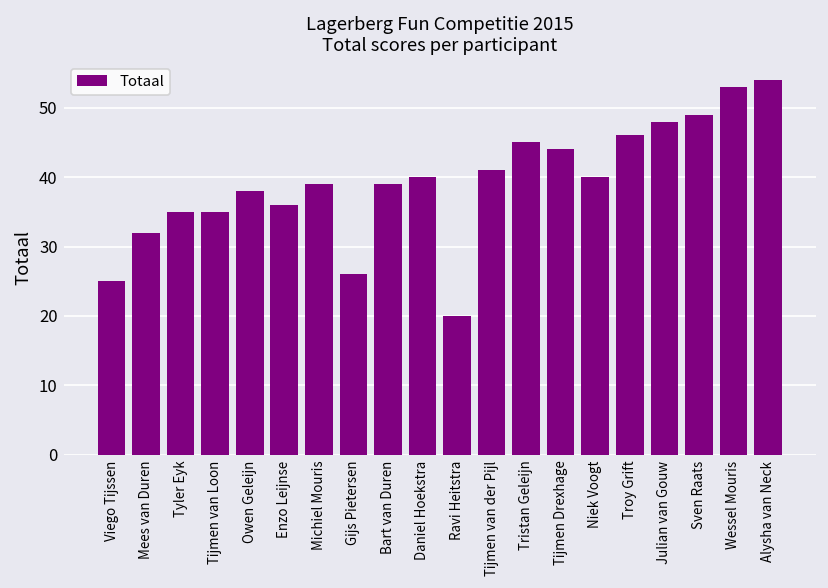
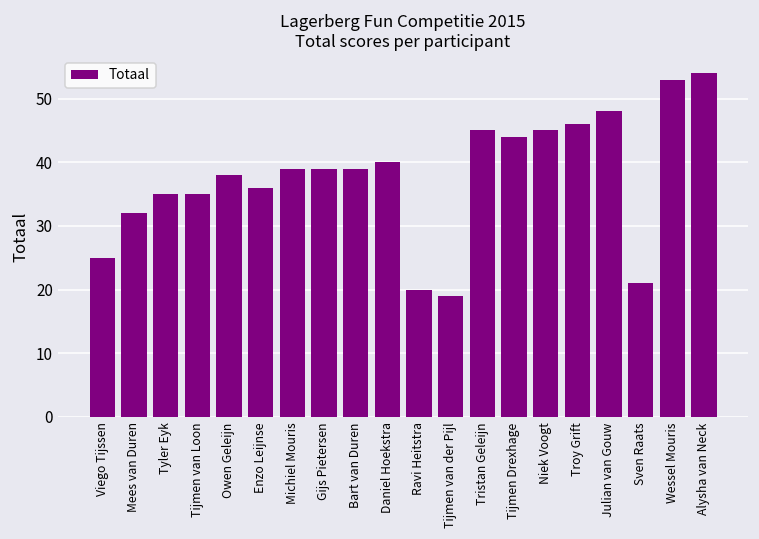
Gijs Pietersen: 26 -> 39
Tijmen van der Pijl: 41 -> 19
Niek Voogt: 40 -> 45
Sven Raats: 49 -> 21
